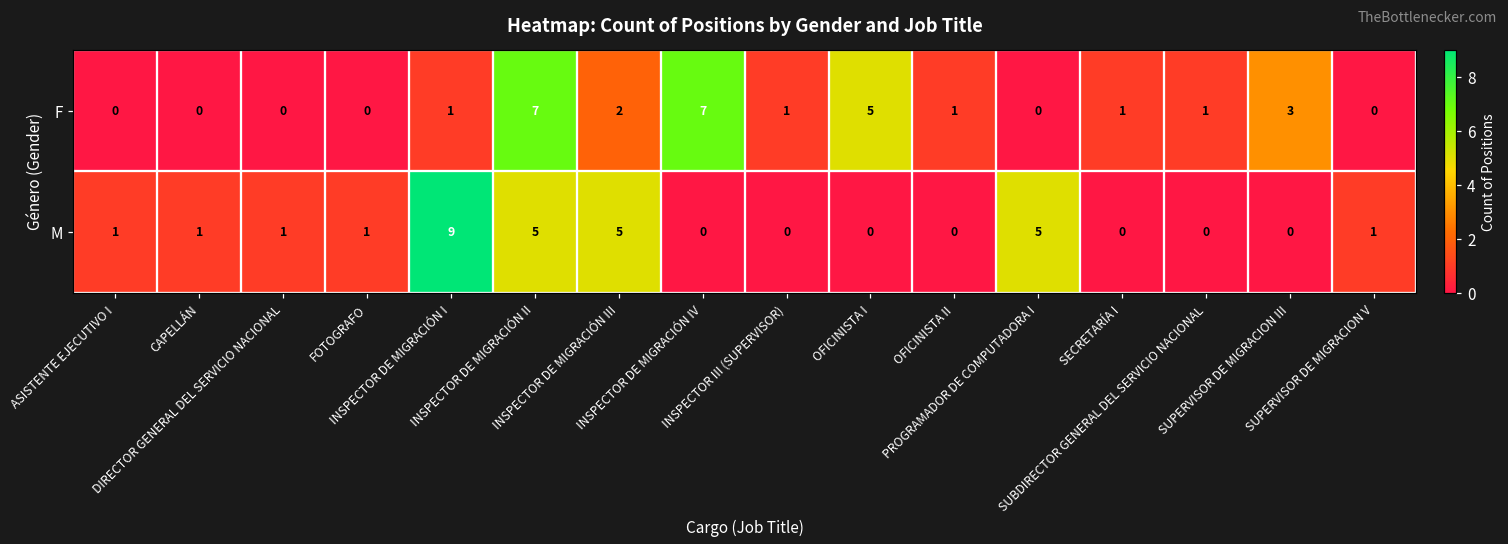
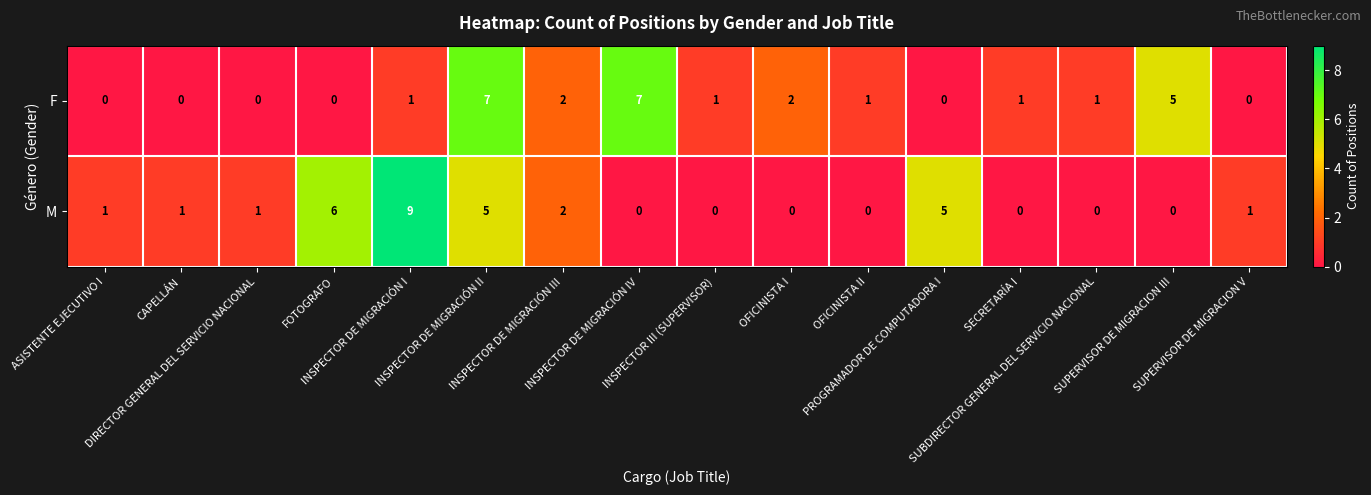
F, OFICINISTA I: 5 -> 2
F, SUPERVISOR DE MIGRACION III: 3 -> 5
M, FOTOGRAFO: 1 -> 6
M, INSPECTOR DE MIGRACIÓN III: 5 -> 2
